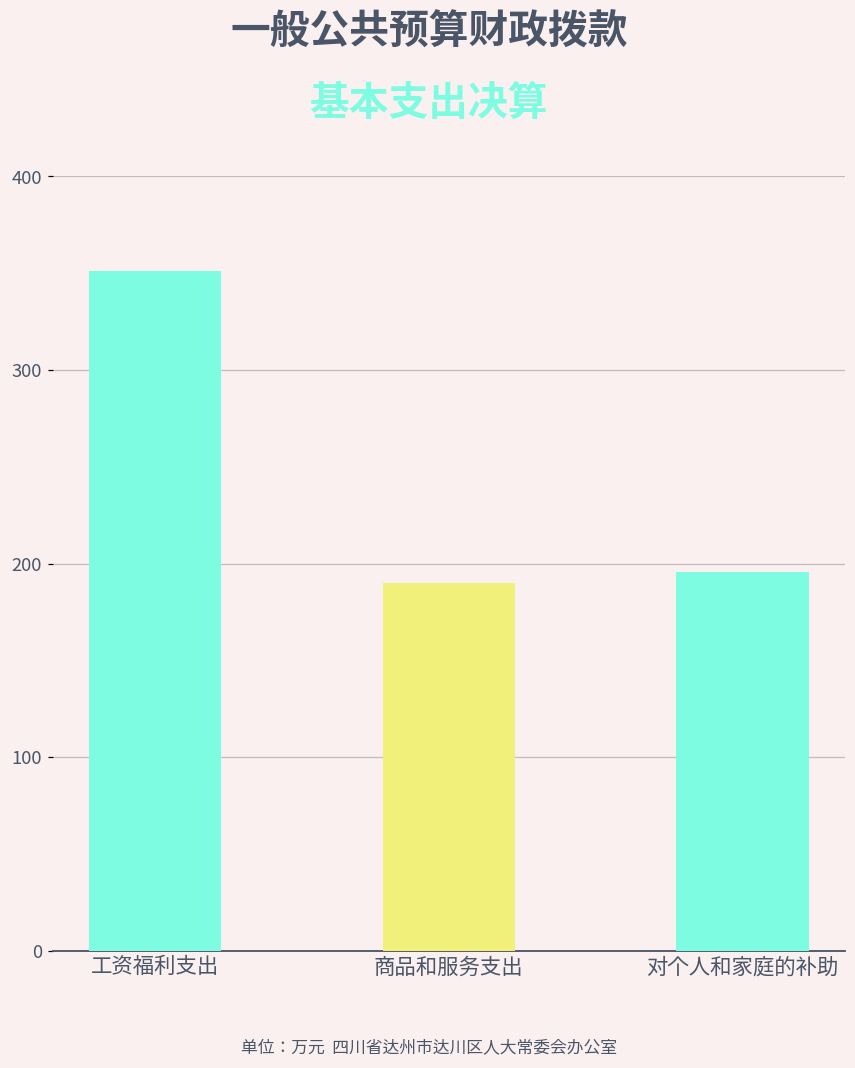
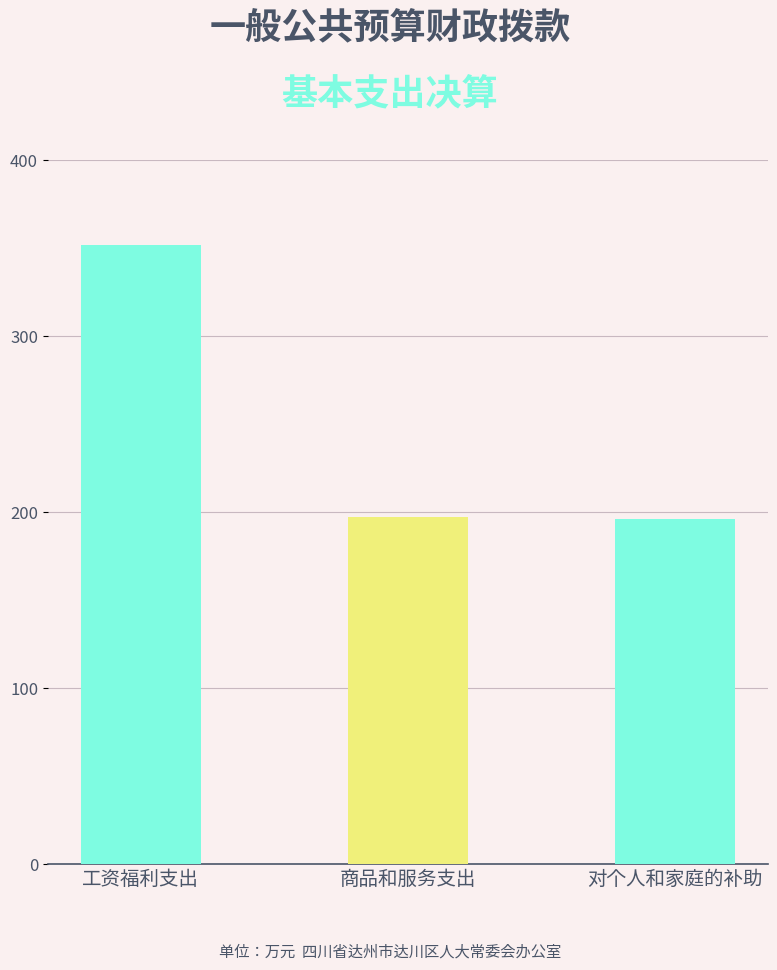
商品和服务支出: 190 -> 197
